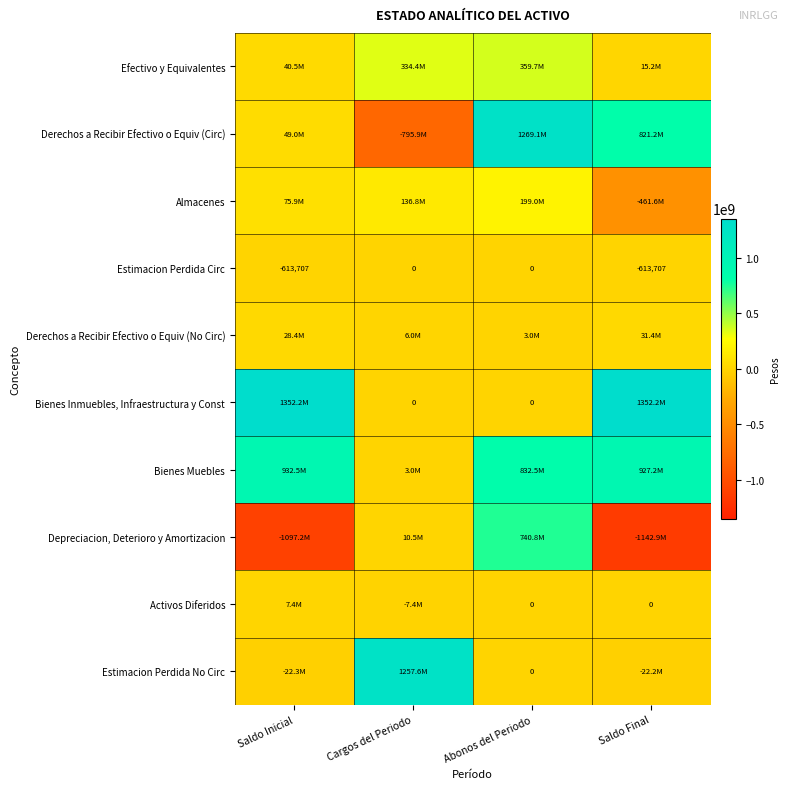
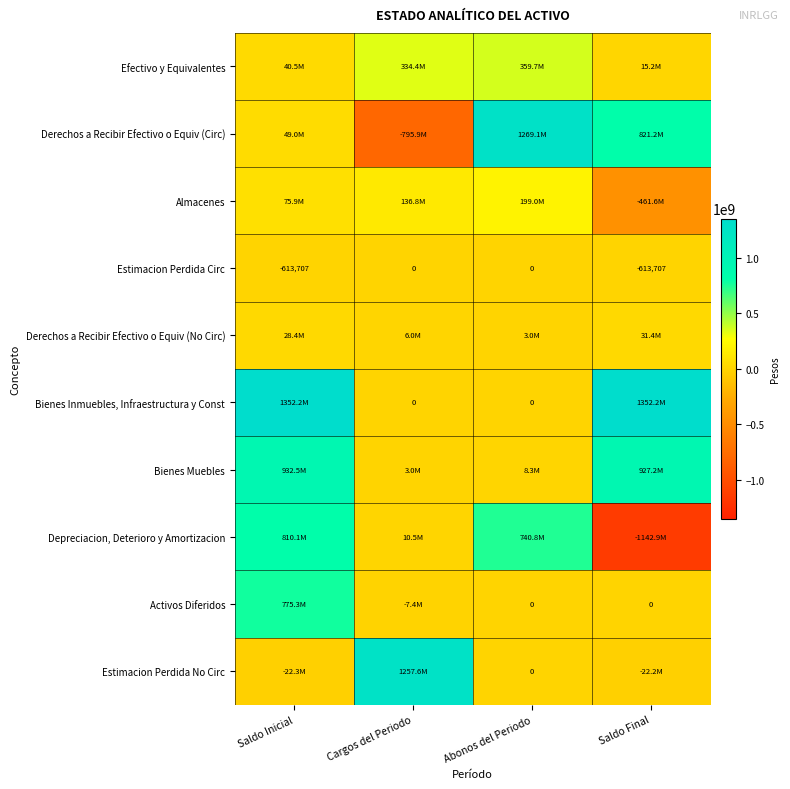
Bienes Muebles, Abonos del Periodo: 832.5M -> 8.3M
Depreciacion, Deterioro y Amortizacion, Saldo Inicial: -1097.2M -> 810.1M
Activos Diferidos, Saldo Inicial: 7.4M -> 775.3M
